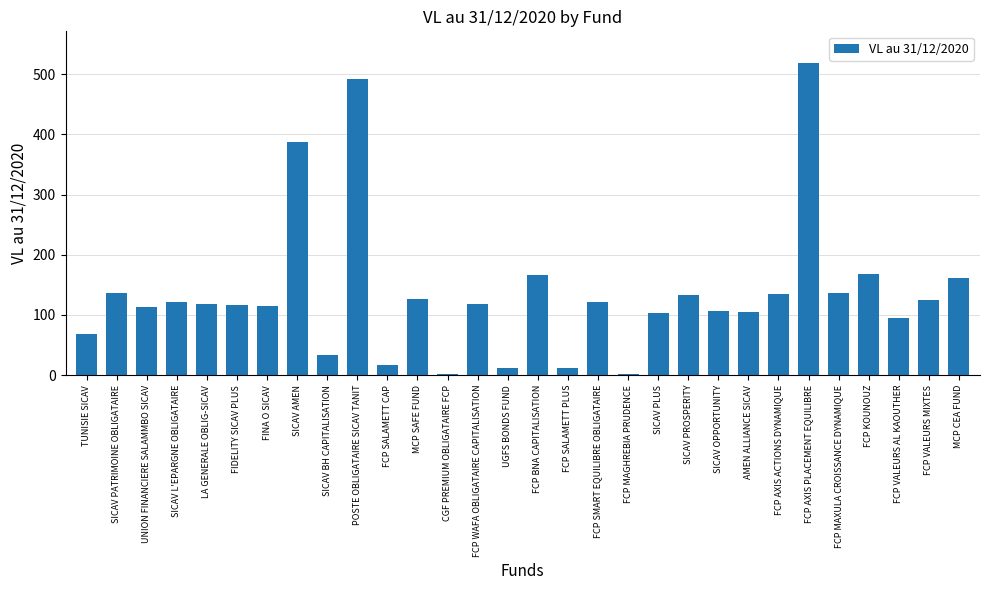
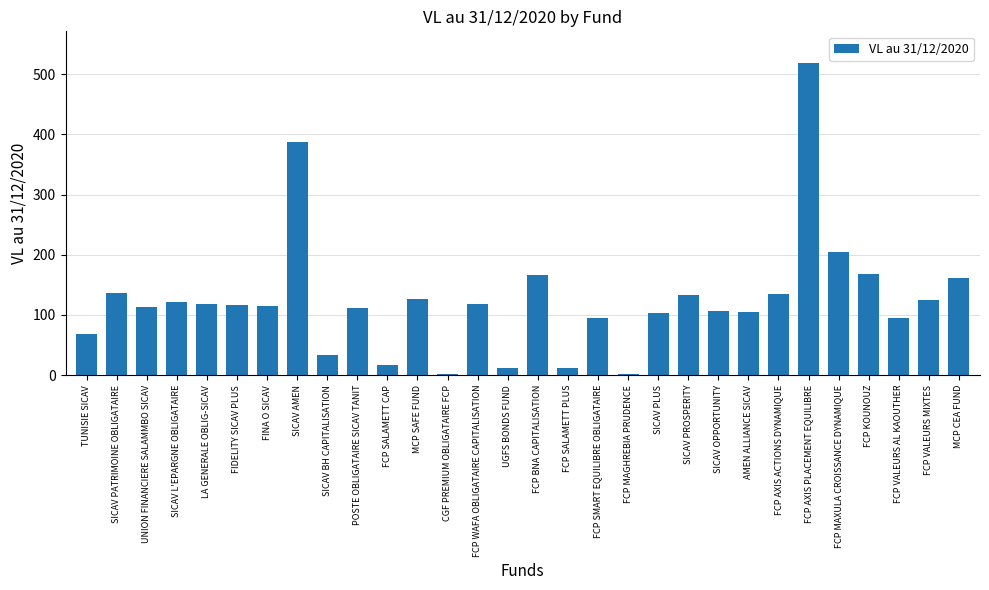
POSTE OBLIGATAIRE SICAV TANIT: 490 -> 110
FCP SMART EQUILIBRE OBLIGATAIRE: 120 -> 90
FCP MAXULA CROISSANCE DYNAMIQUE: 140 -> 200
